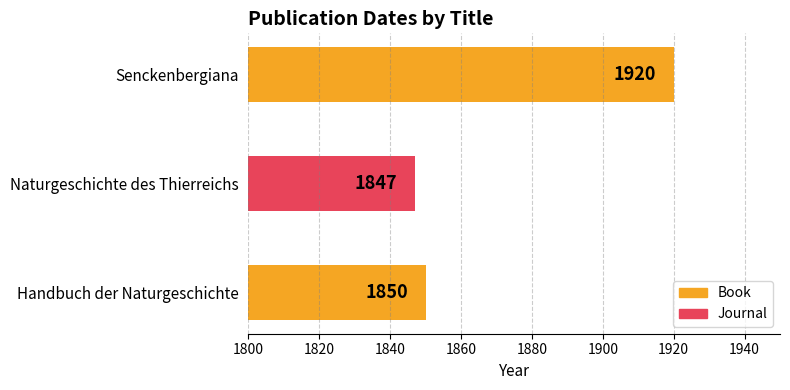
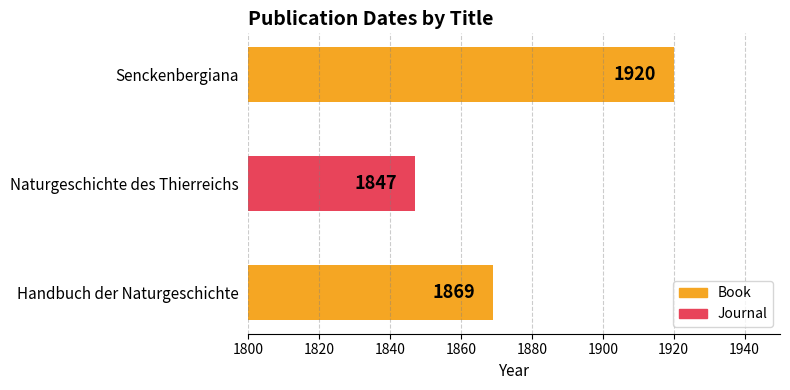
Handbuch der Naturgeschichte: 1850 -> 1869
